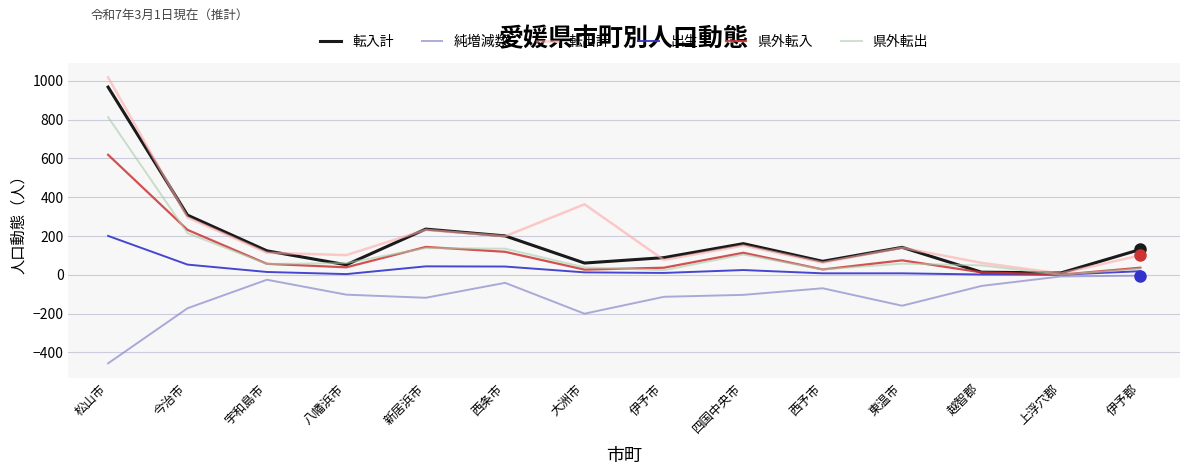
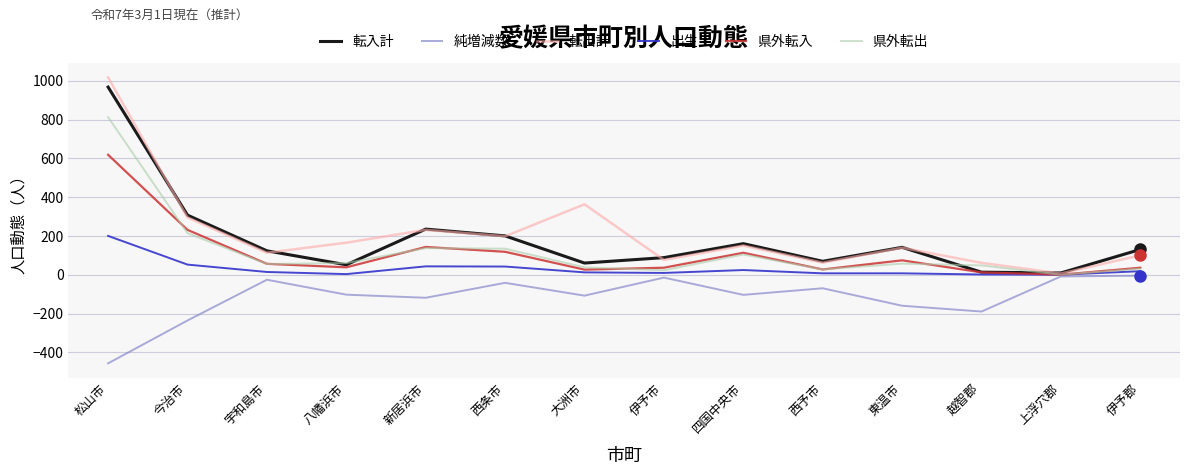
純増減数, 今治市: -170 -> -240
転出計, 八幡浜市: 100 -> 170
純増減数, 大洲市: -200 -> -110
純増減数, 伊予市: -110 -> -10
純増減数, 越智郡: -60 -> -190
